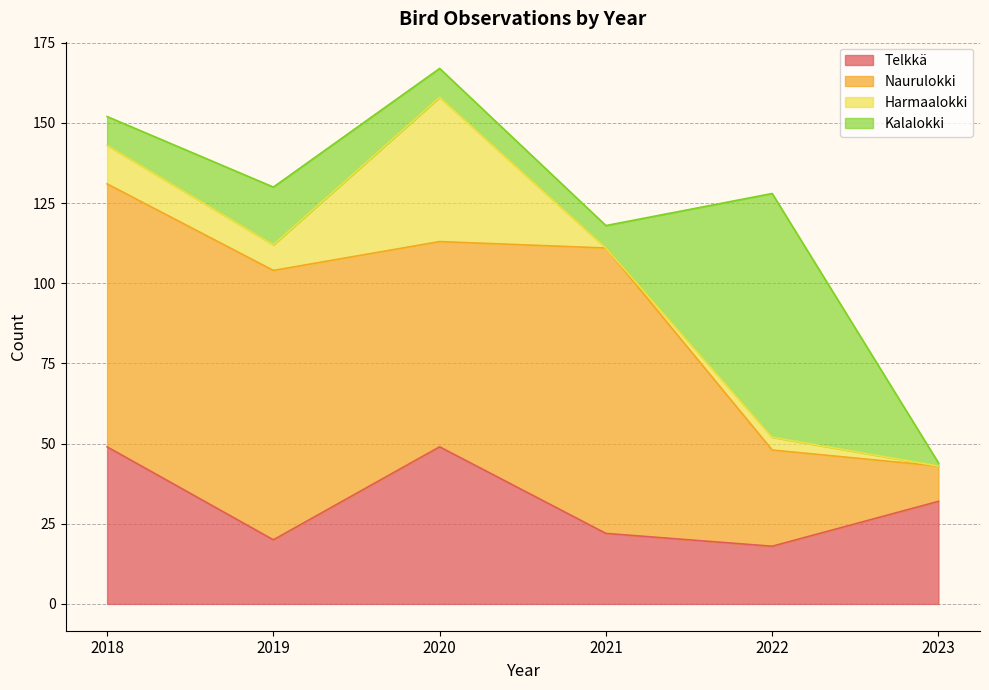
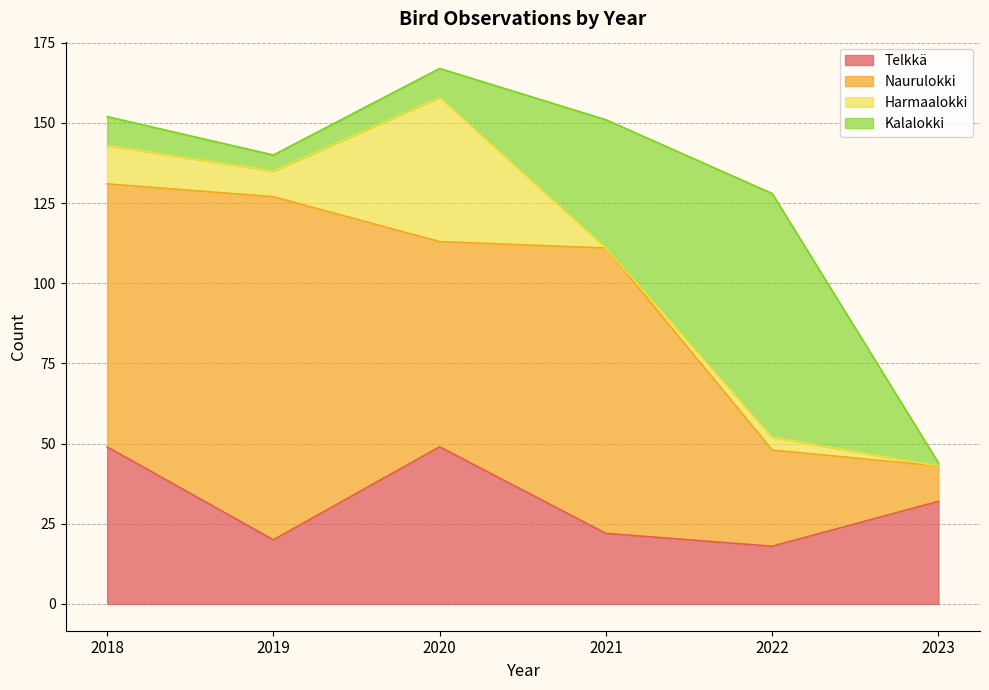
Naurulokki, 2019: 84 -> 107
Kalalokki, 2019: 18 -> 5
Kalalokki, 2021: 7 -> 40
